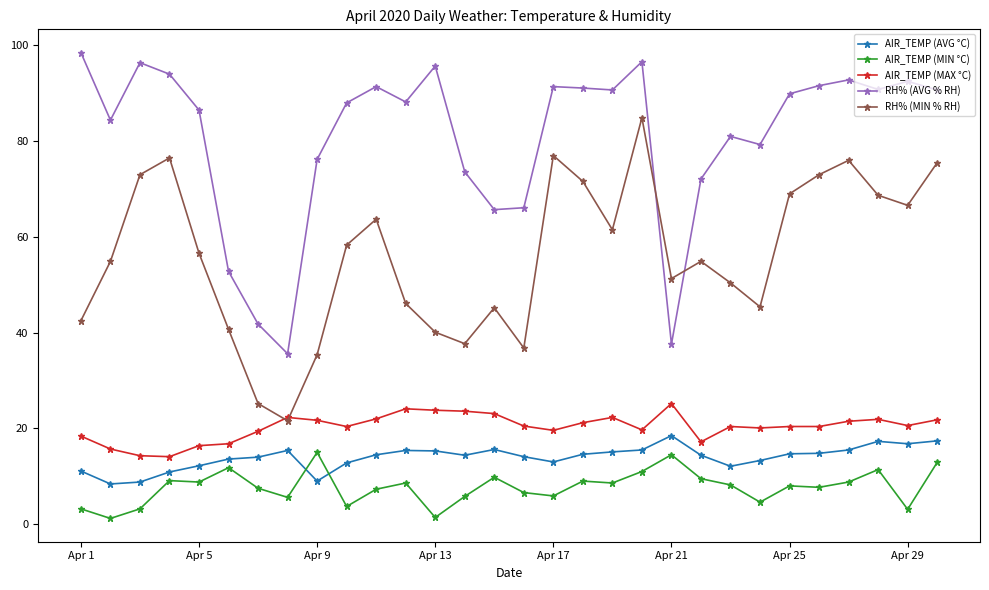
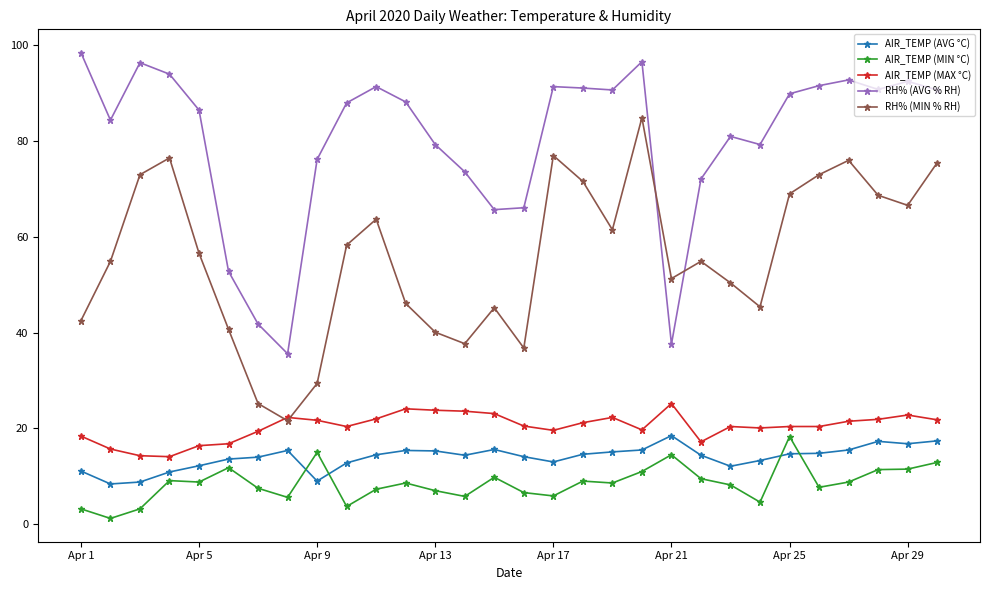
RH% (MIN % RH), Apr 9: 35 -> 29
AIR_TEMP (MIN °C), Apr 13: 1 -> 7
RH% (AVG % RH), Apr 13: 96 -> 79
AIR_TEMP (MIN °C), Apr 25: 8 -> 18
AIR_TEMP (MIN °C), Apr 29: 3 -> 12
AIR_TEMP (MAX °C), Apr 29: 21 -> 23
